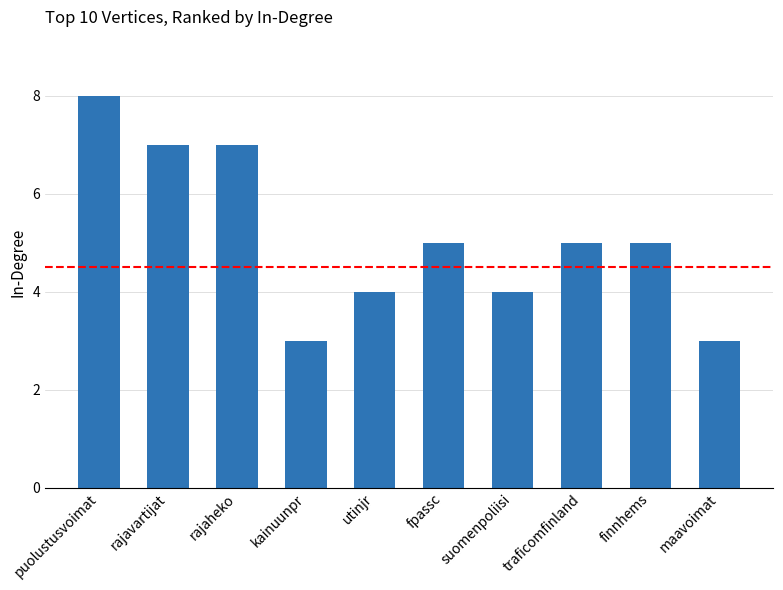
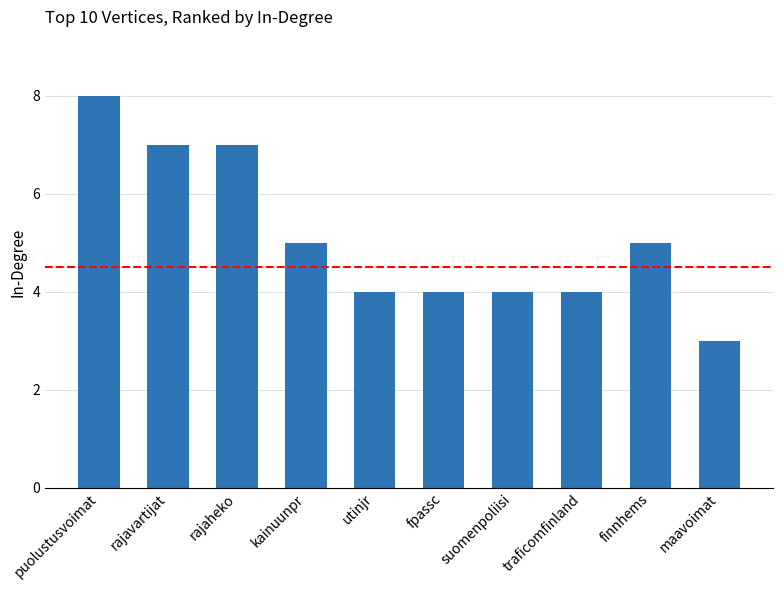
kainuunpr: 3 -> 5
fpassc: 5 -> 4
traficomfinland: 5 -> 4
